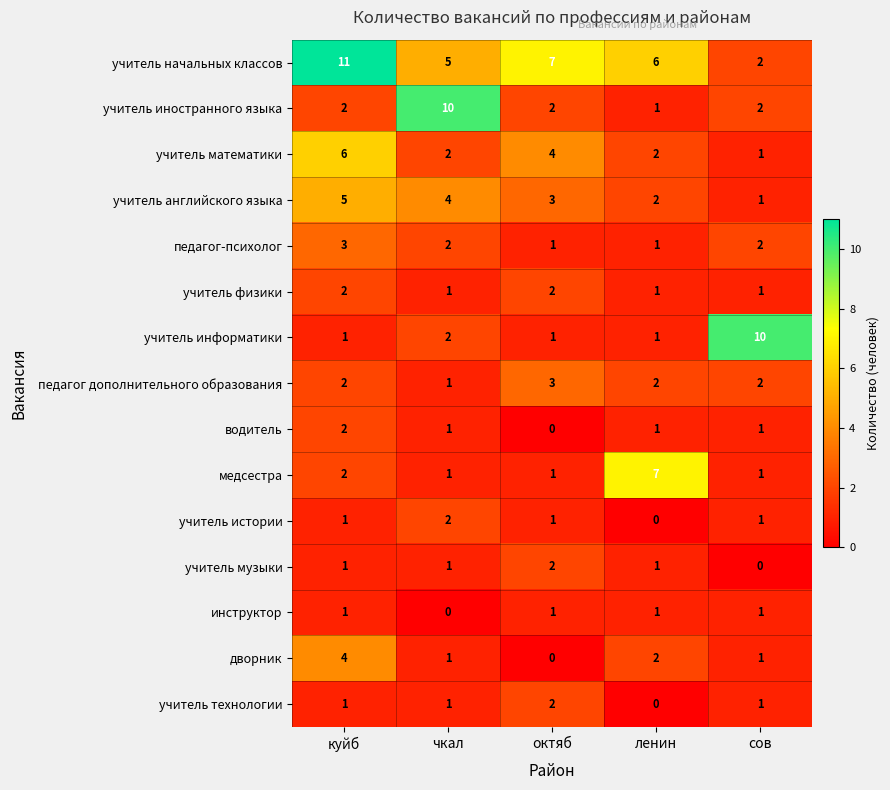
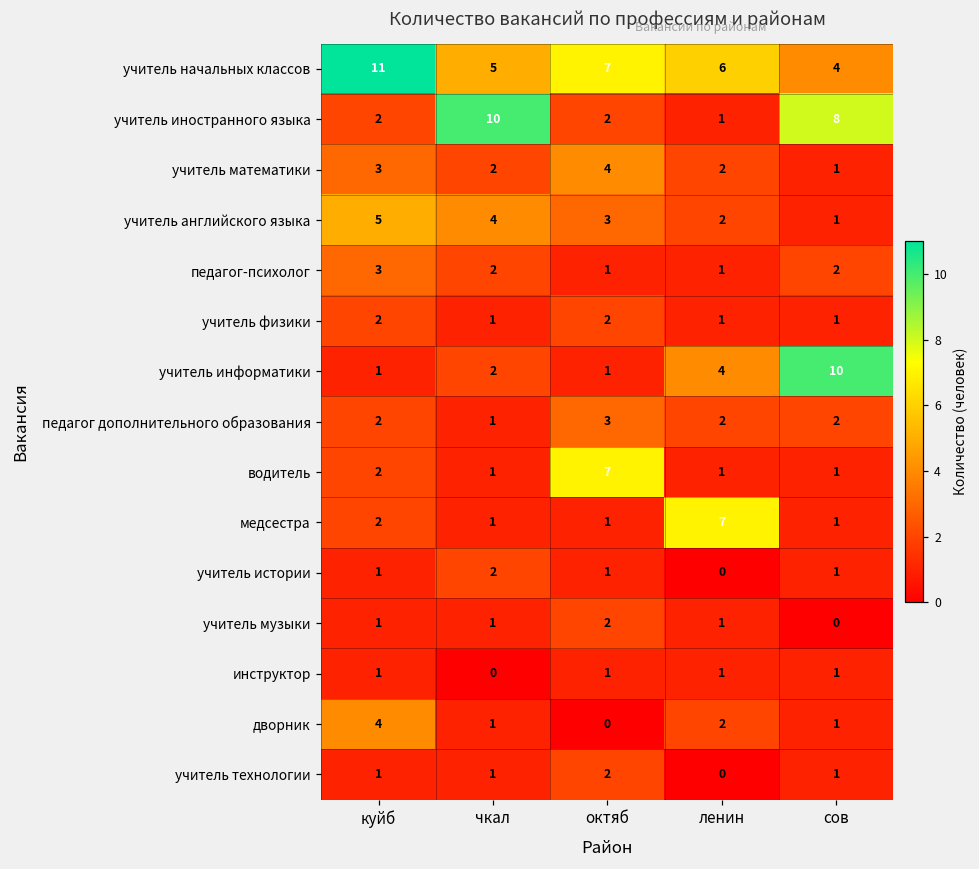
учитель начальных классов, сов: 2 -> 4
учитель иностранного языка, сов: 2 -> 8
учитель математики, куйб: 6 -> 3
учитель информатики, ленин: 1 -> 4
водитель, октяб: 0 -> 7
